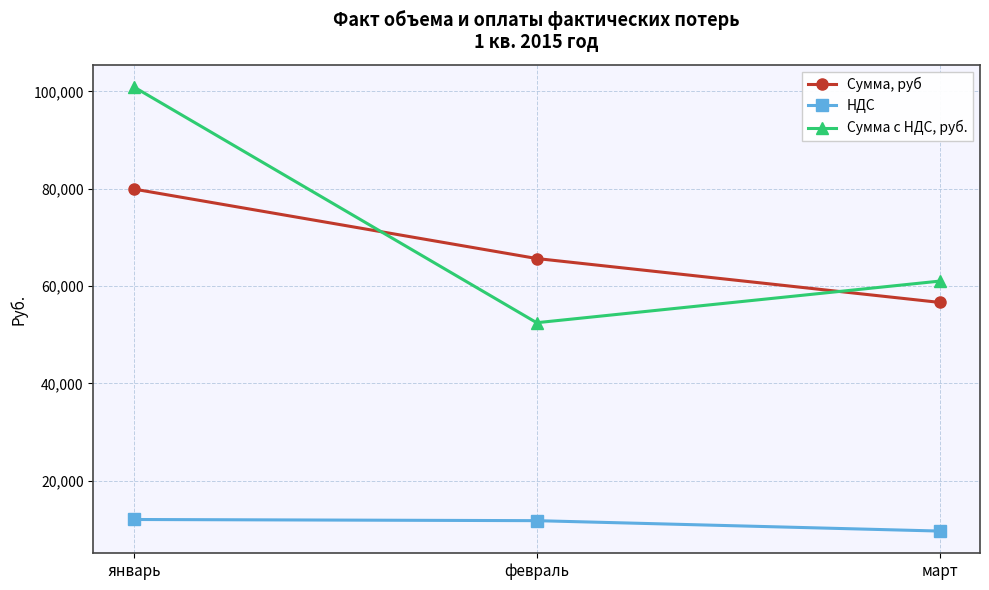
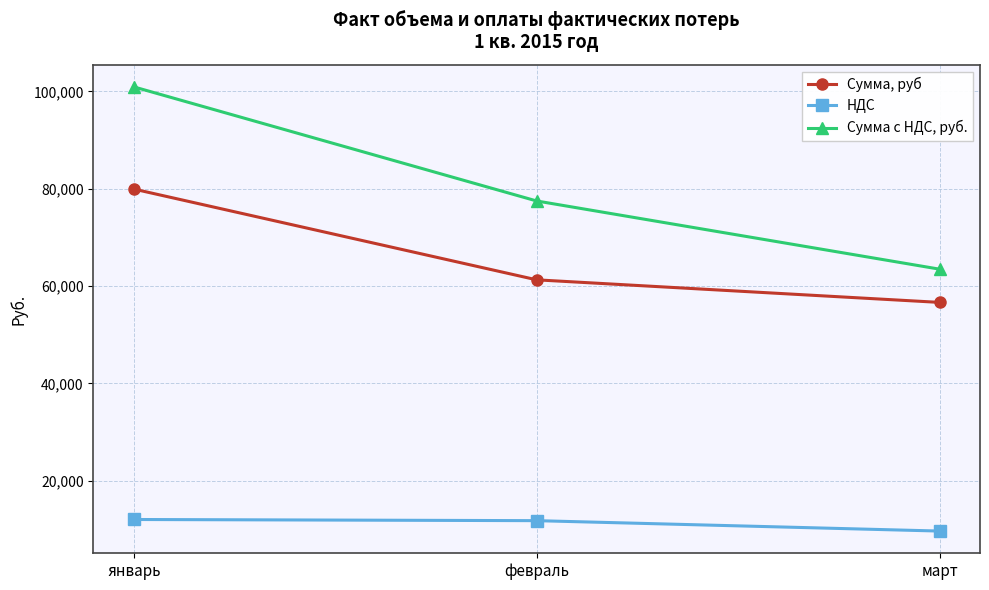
Сумма, руб, февраль: 66,000 -> 61,000
Сумма с НДС, руб., февраль: 52,000 -> 77,000
Сумма с НДС, руб., март: 61,000 -> 63,000
